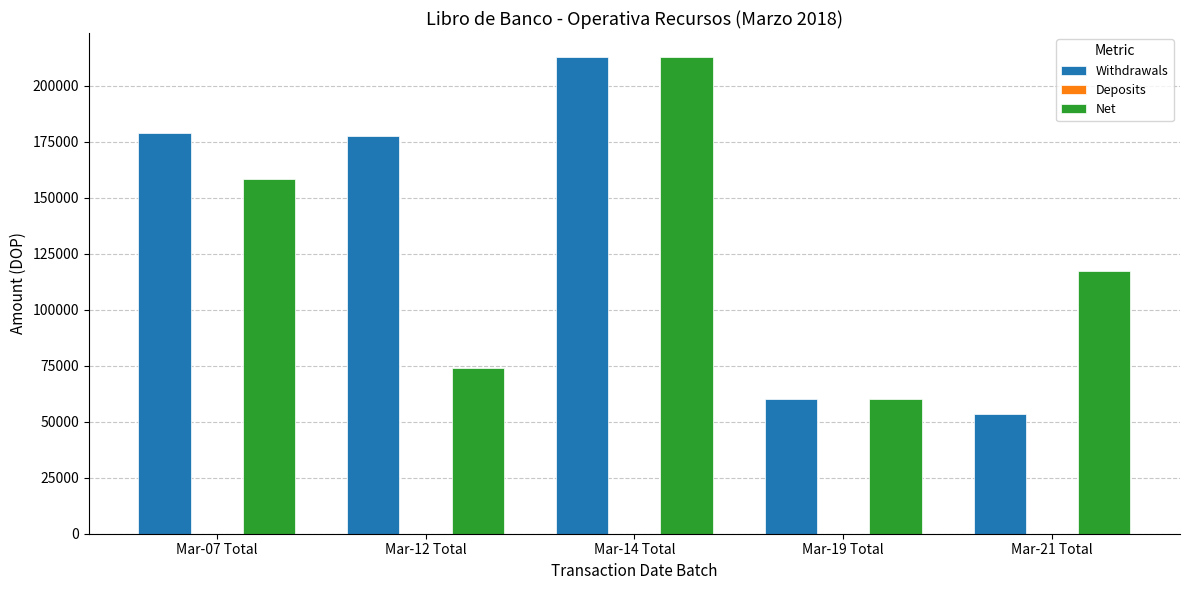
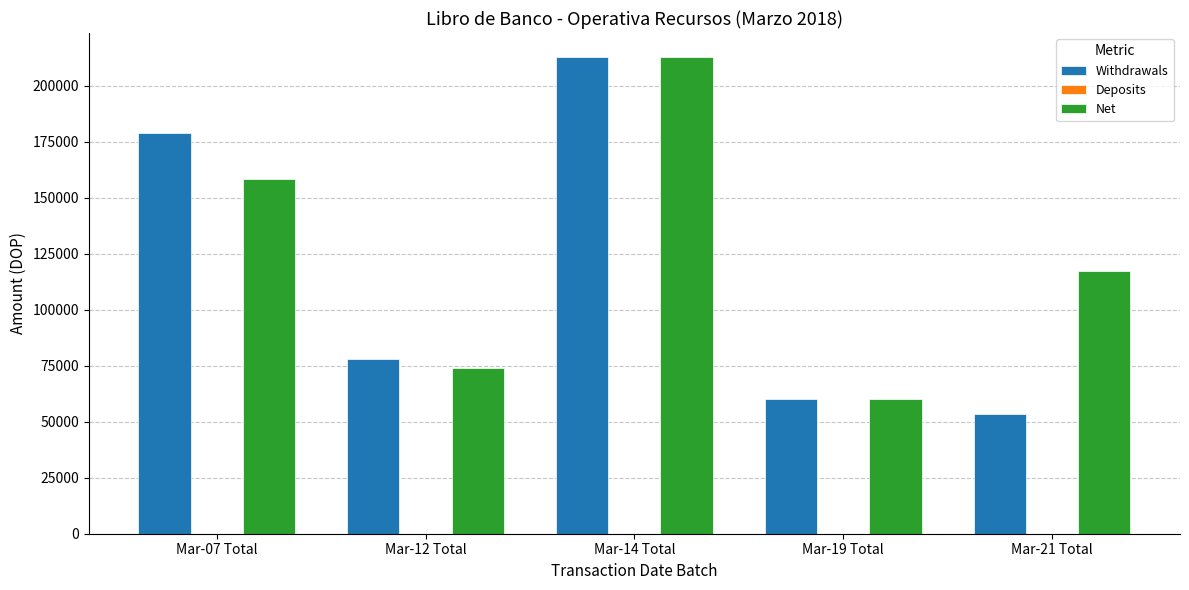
Withdrawals, Mar-12 Total: 178000 -> 78000
